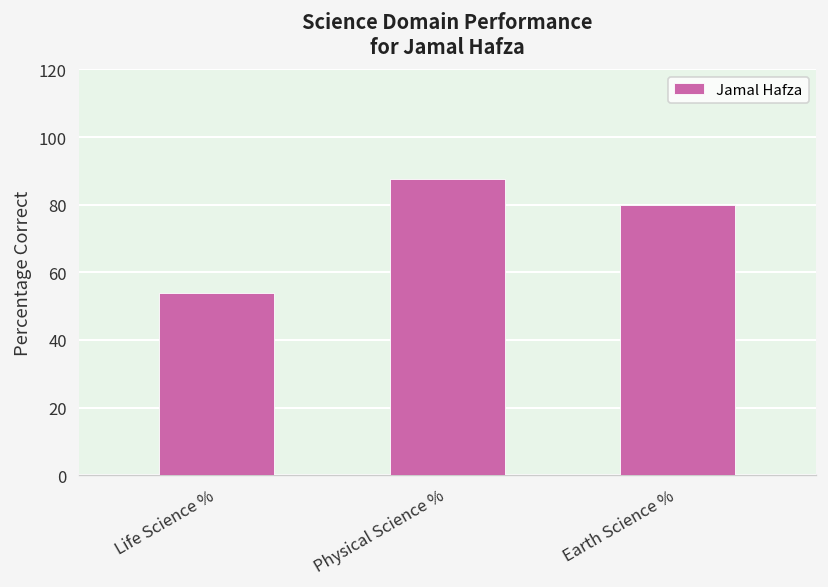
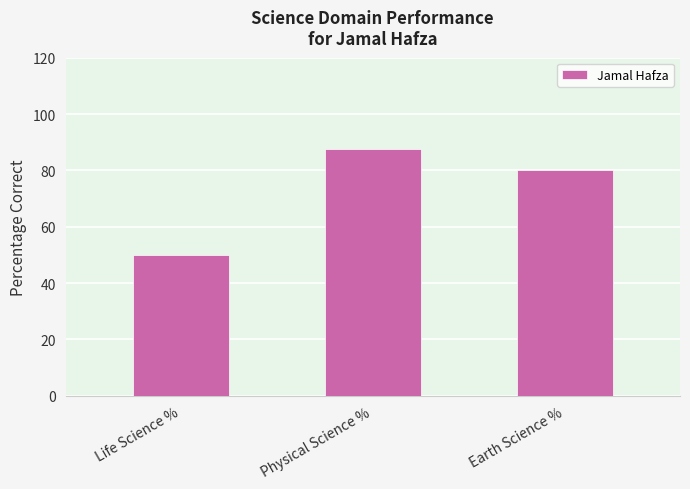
Life Science %: 54 -> 50
